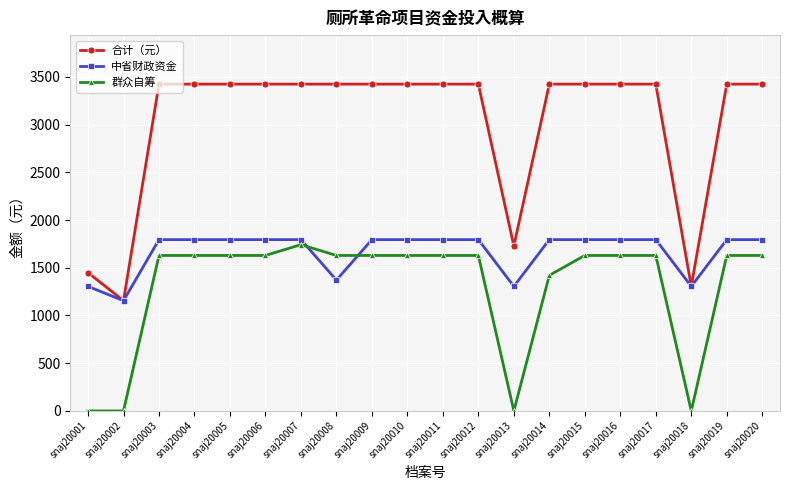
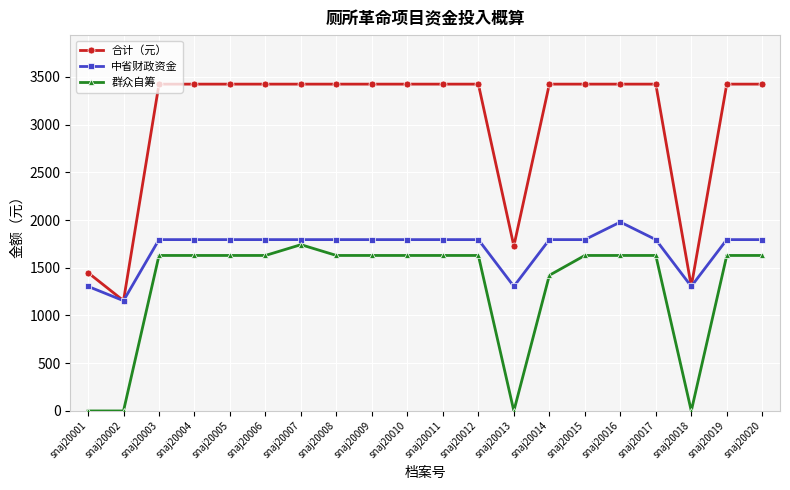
中省财政资金, snaj20008: 1400 -> 1800
中省财政资金, snaj20016: 1800 -> 2000
